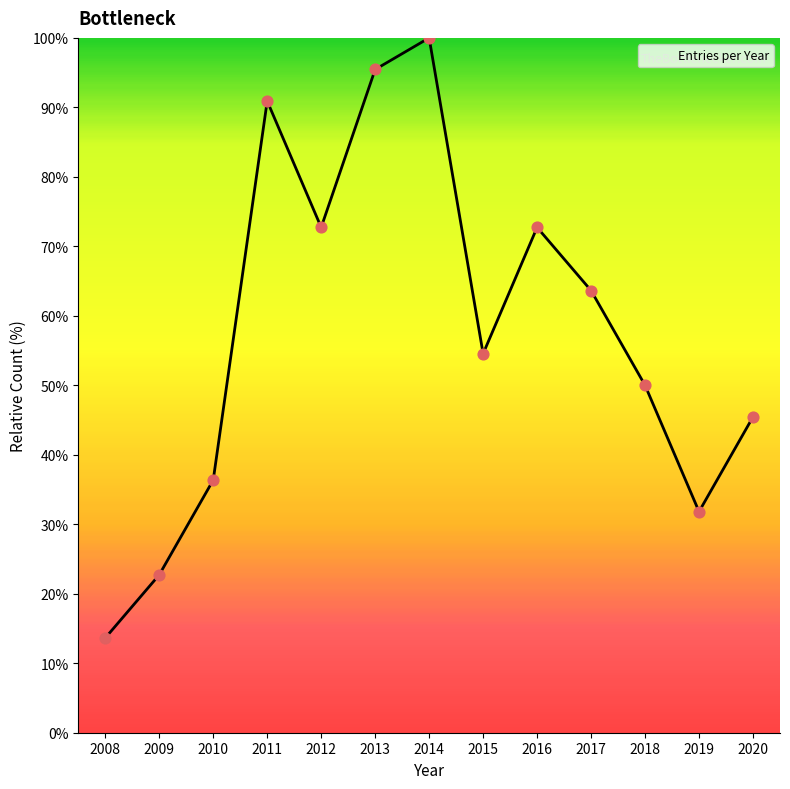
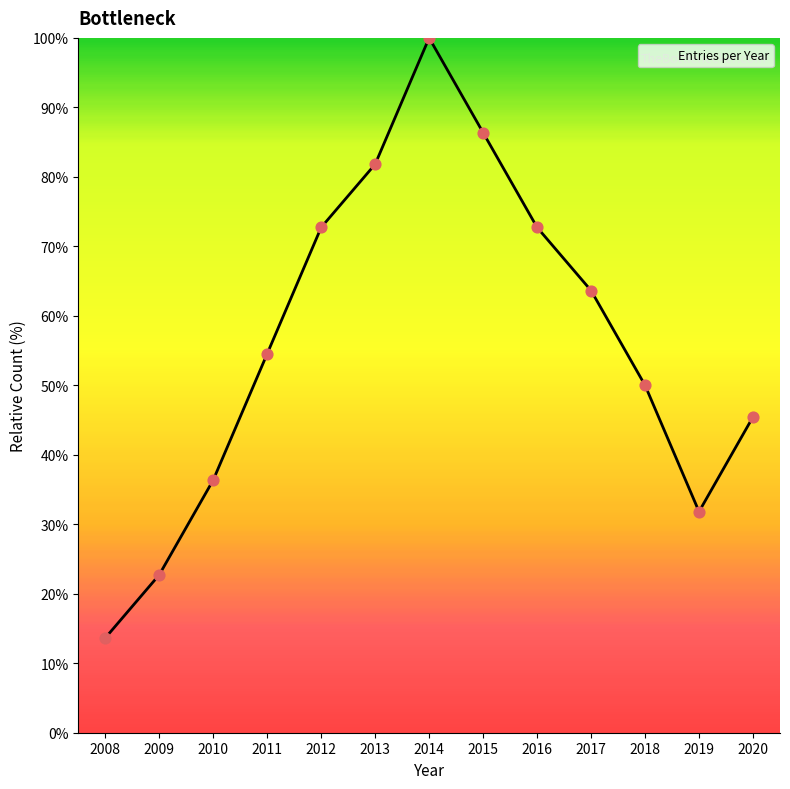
2011: 91% -> 55%
2013: 95% -> 82%
2015: 55% -> 86%
